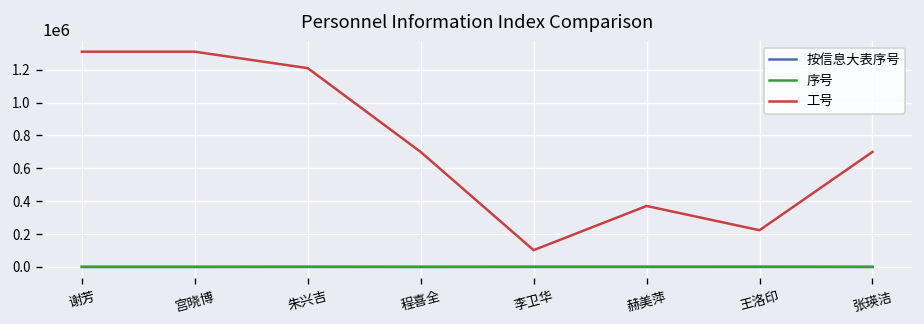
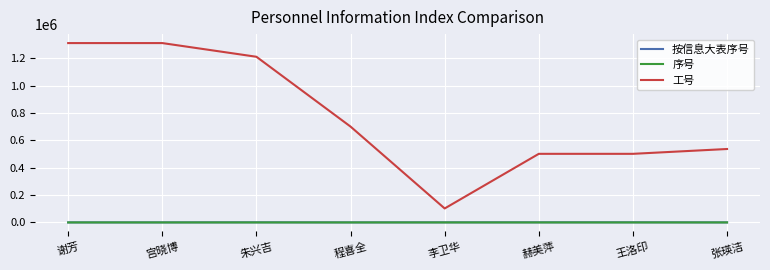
工号, 赫美萍: 370000 -> 500000
工号, 王洛印: 220000 -> 500000
工号, 张瑛洁: 700000 -> 540000
